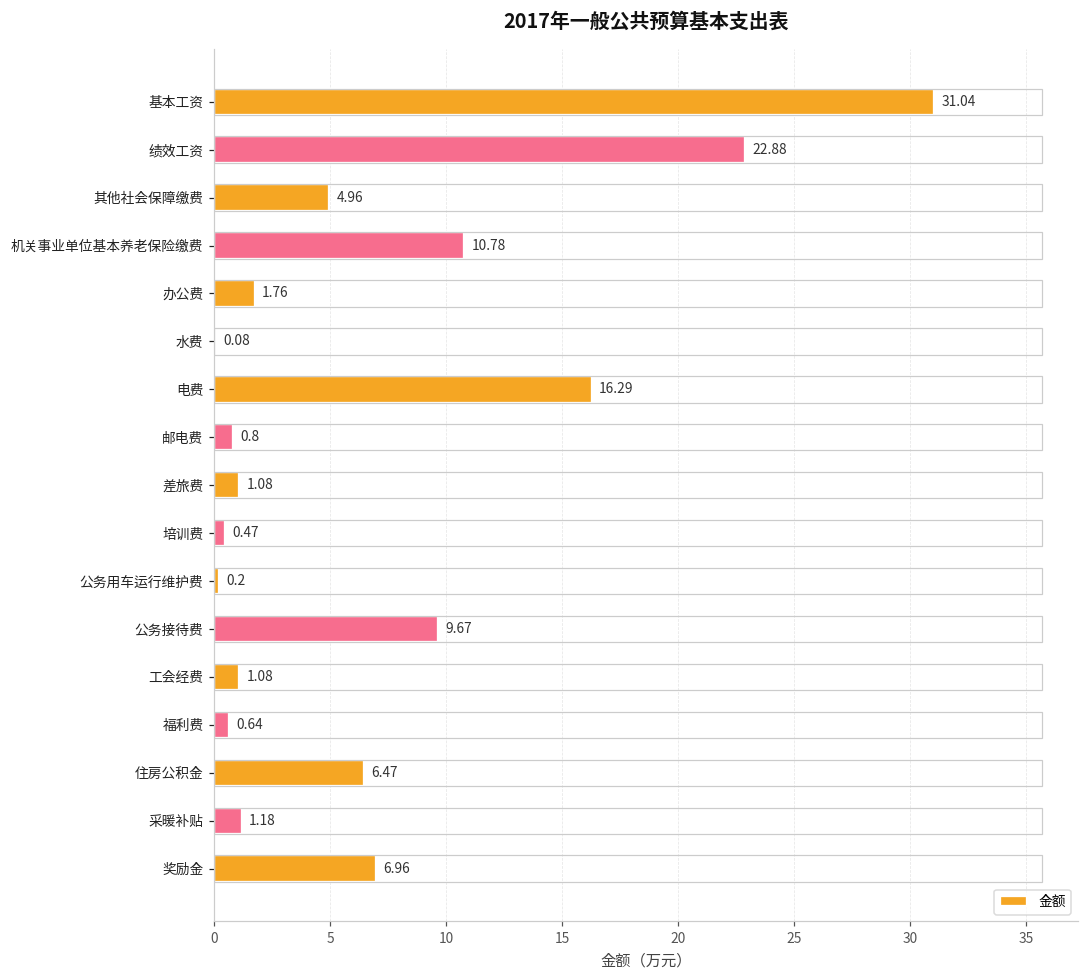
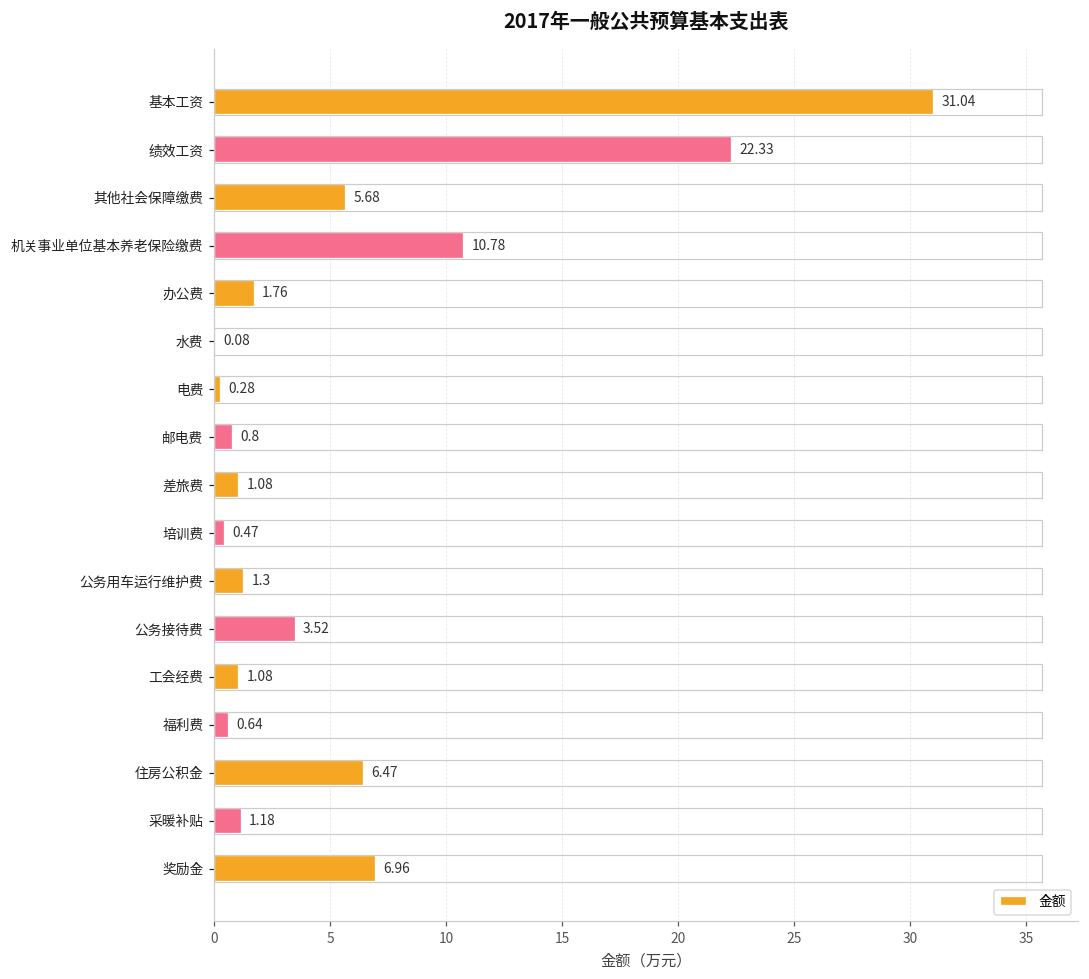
绩效工资: 22.88 -> 22.33
其他社会保障缴费: 4.96 -> 5.68
电费: 16.29 -> 0.28
公务用车运行维护费: 0.2 -> 1.3
公务接待费: 9.67 -> 3.52
